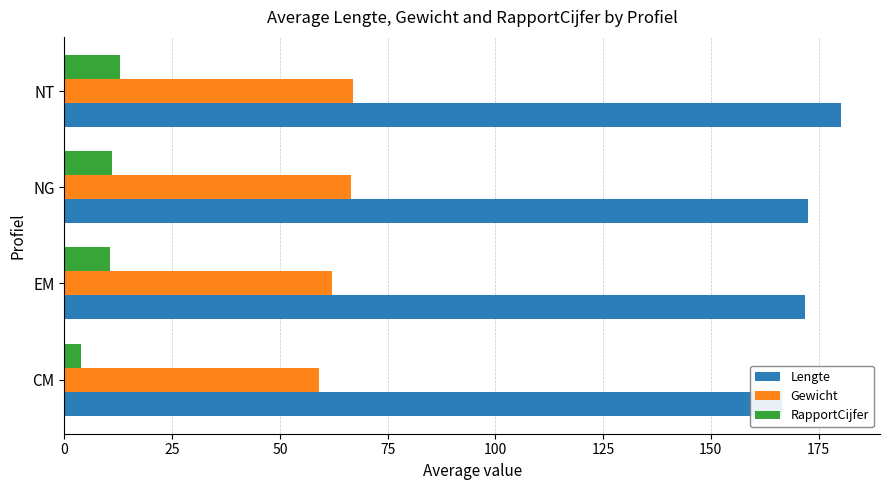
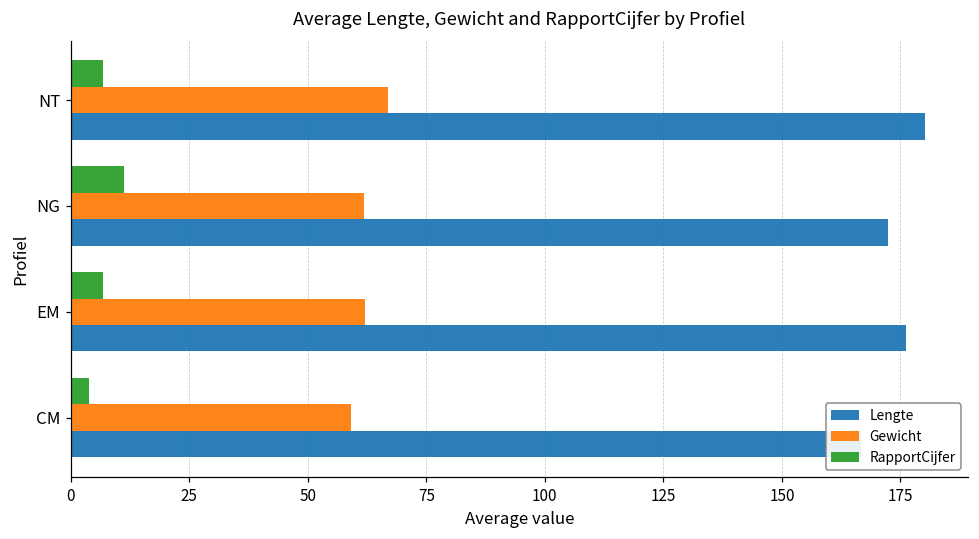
RapportCijfer, NT: 13 -> 7
Gewicht, NG: 67 -> 62
RapportCijfer, EM: 11 -> 7
Lengte, EM: 172 -> 176
